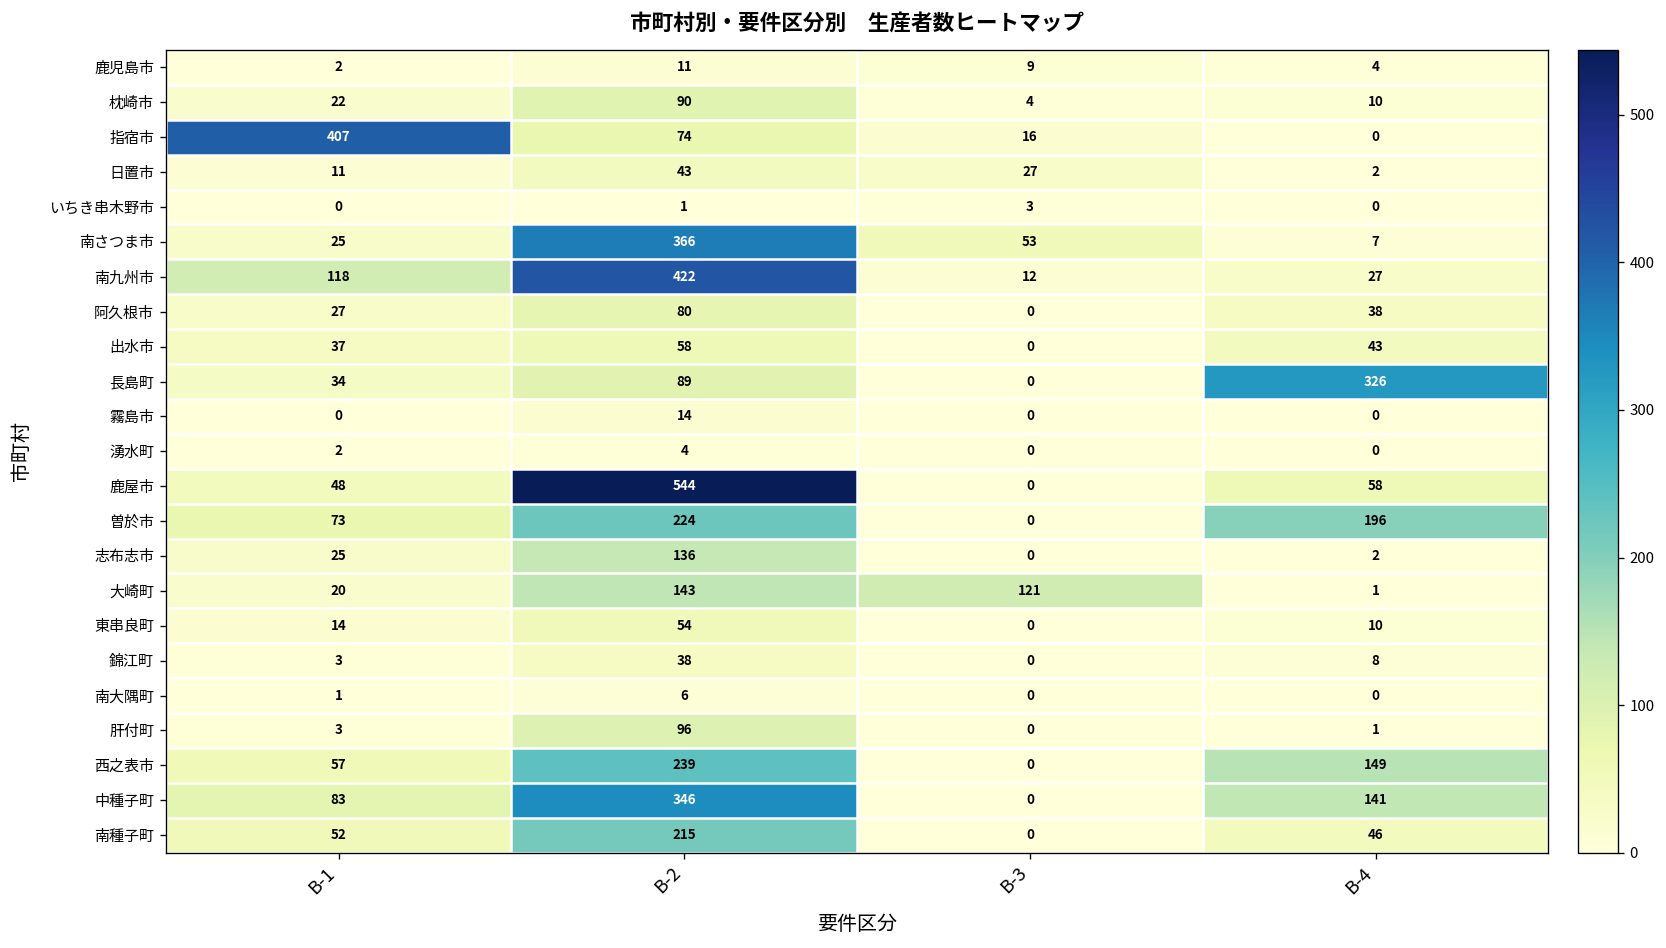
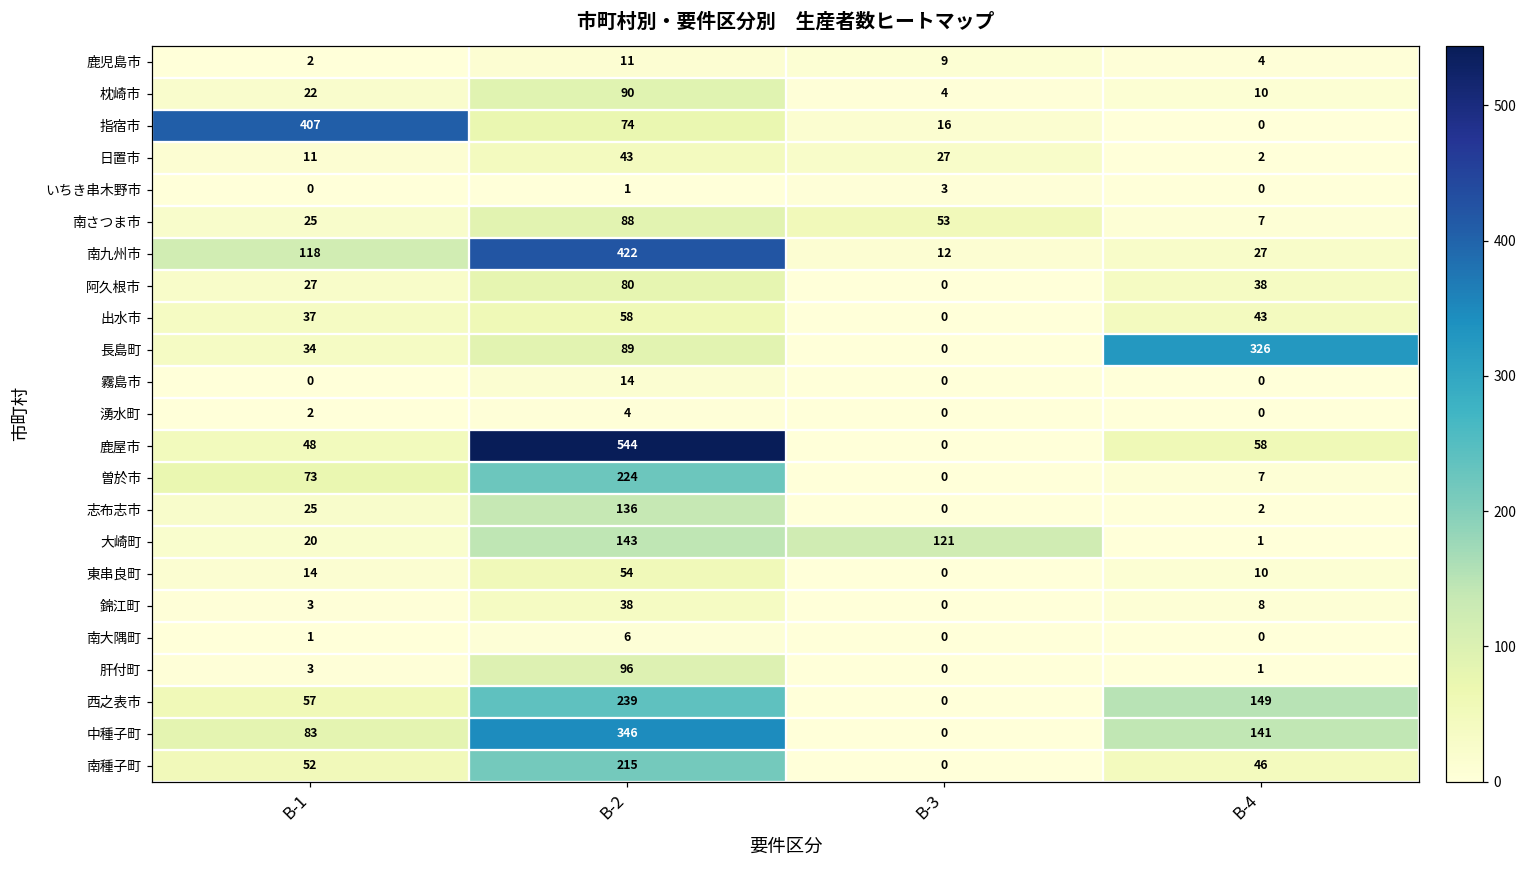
南さつま市, B-2: 366 -> 88
曽於市, B-4: 196 -> 7
